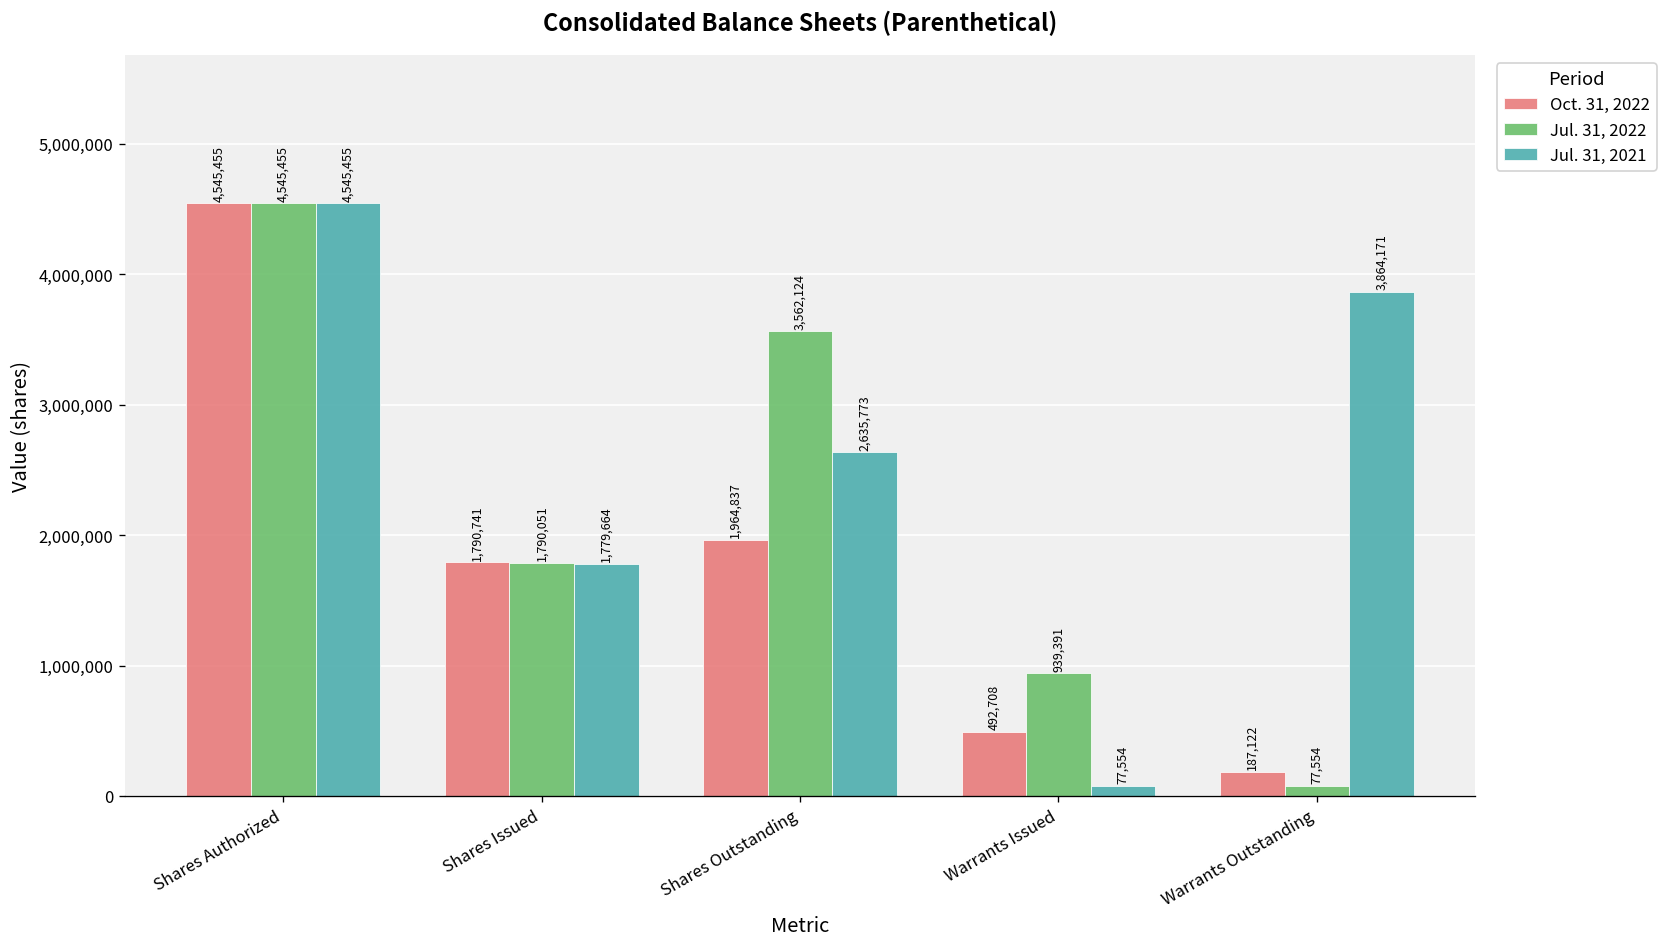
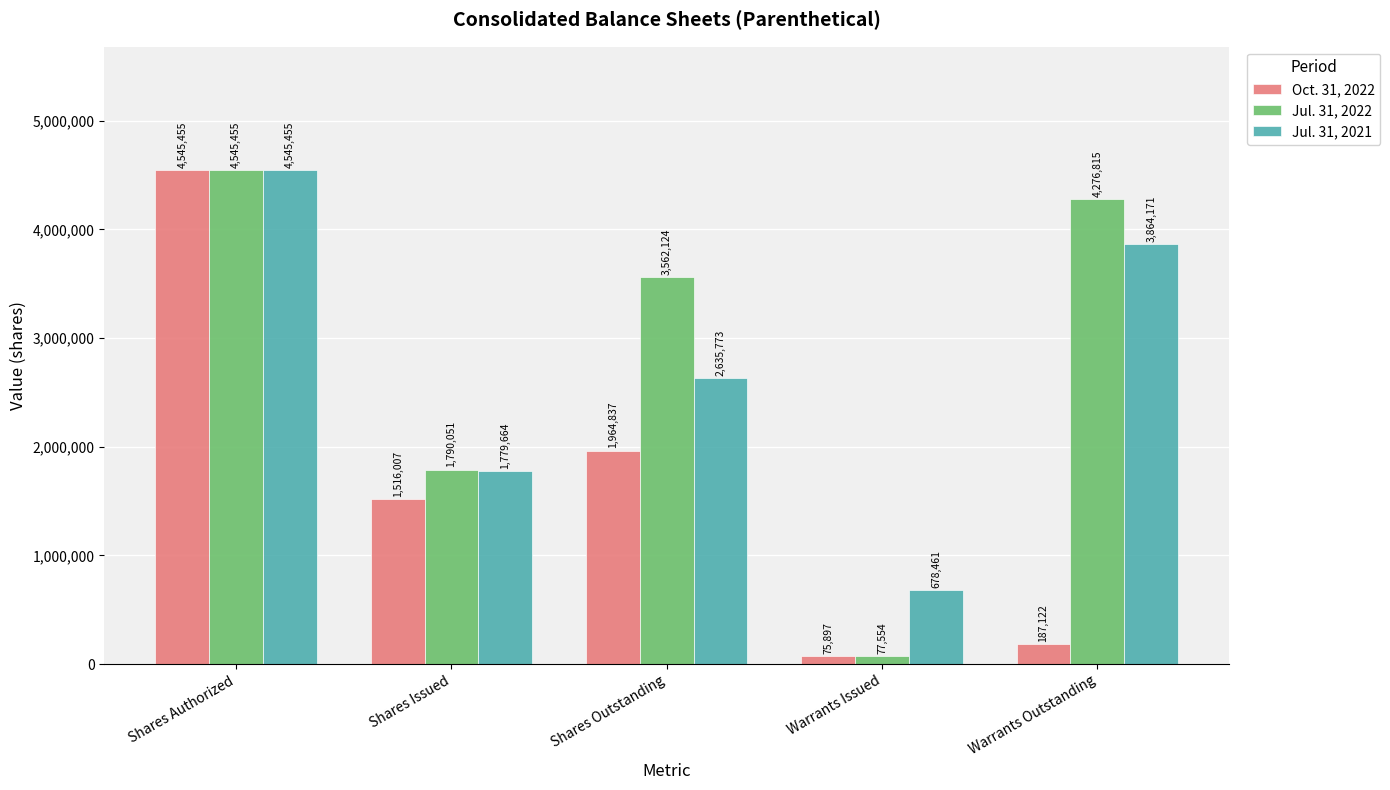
Oct. 31, 2022, Shares Issued: 1,790,741 -> 1,516,007
Oct. 31, 2022, Warrants Issued: 492,708 -> 75,897
Jul. 31, 2022, Warrants Issued: 939,391 -> 77,554
Jul. 31, 2021, Warrants Issued: 77,554 -> 678,461
Jul. 31, 2022, Warrants Outstanding: 77,554 -> 4,276,815
